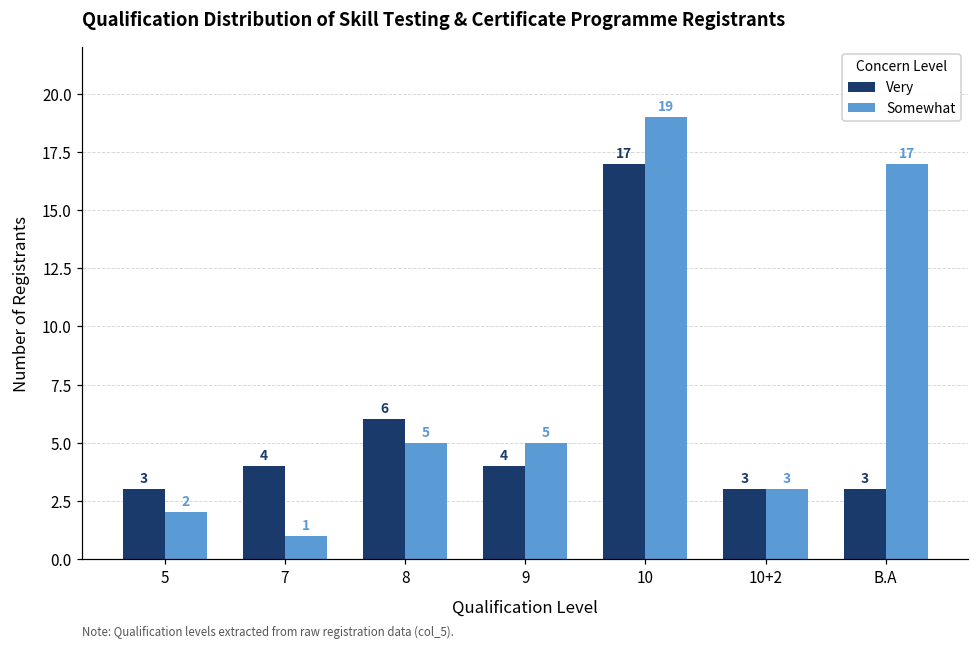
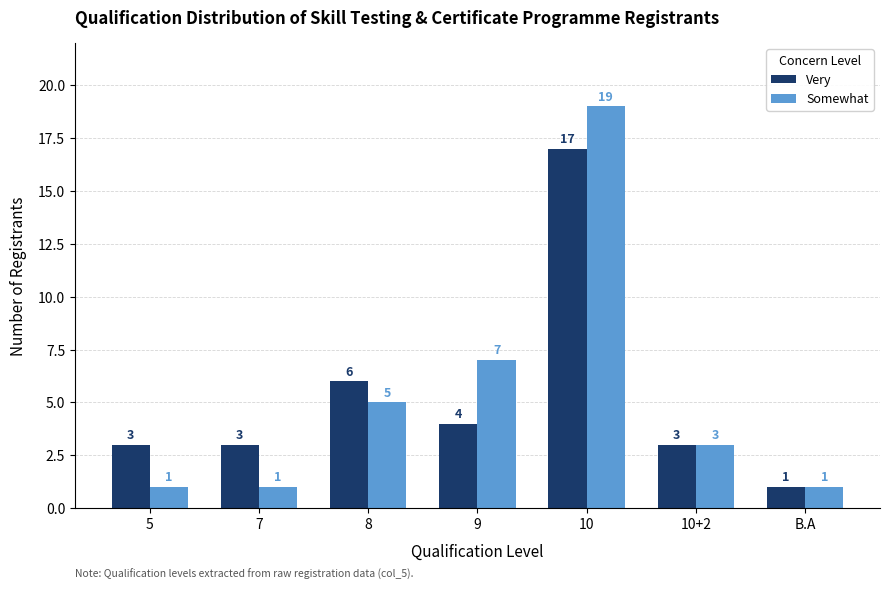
Somewhat, 5: 2 -> 1
Very, 7: 4 -> 3
Somewhat, 9: 5 -> 7
Very, B.A: 3 -> 1
Somewhat, B.A: 17 -> 1
